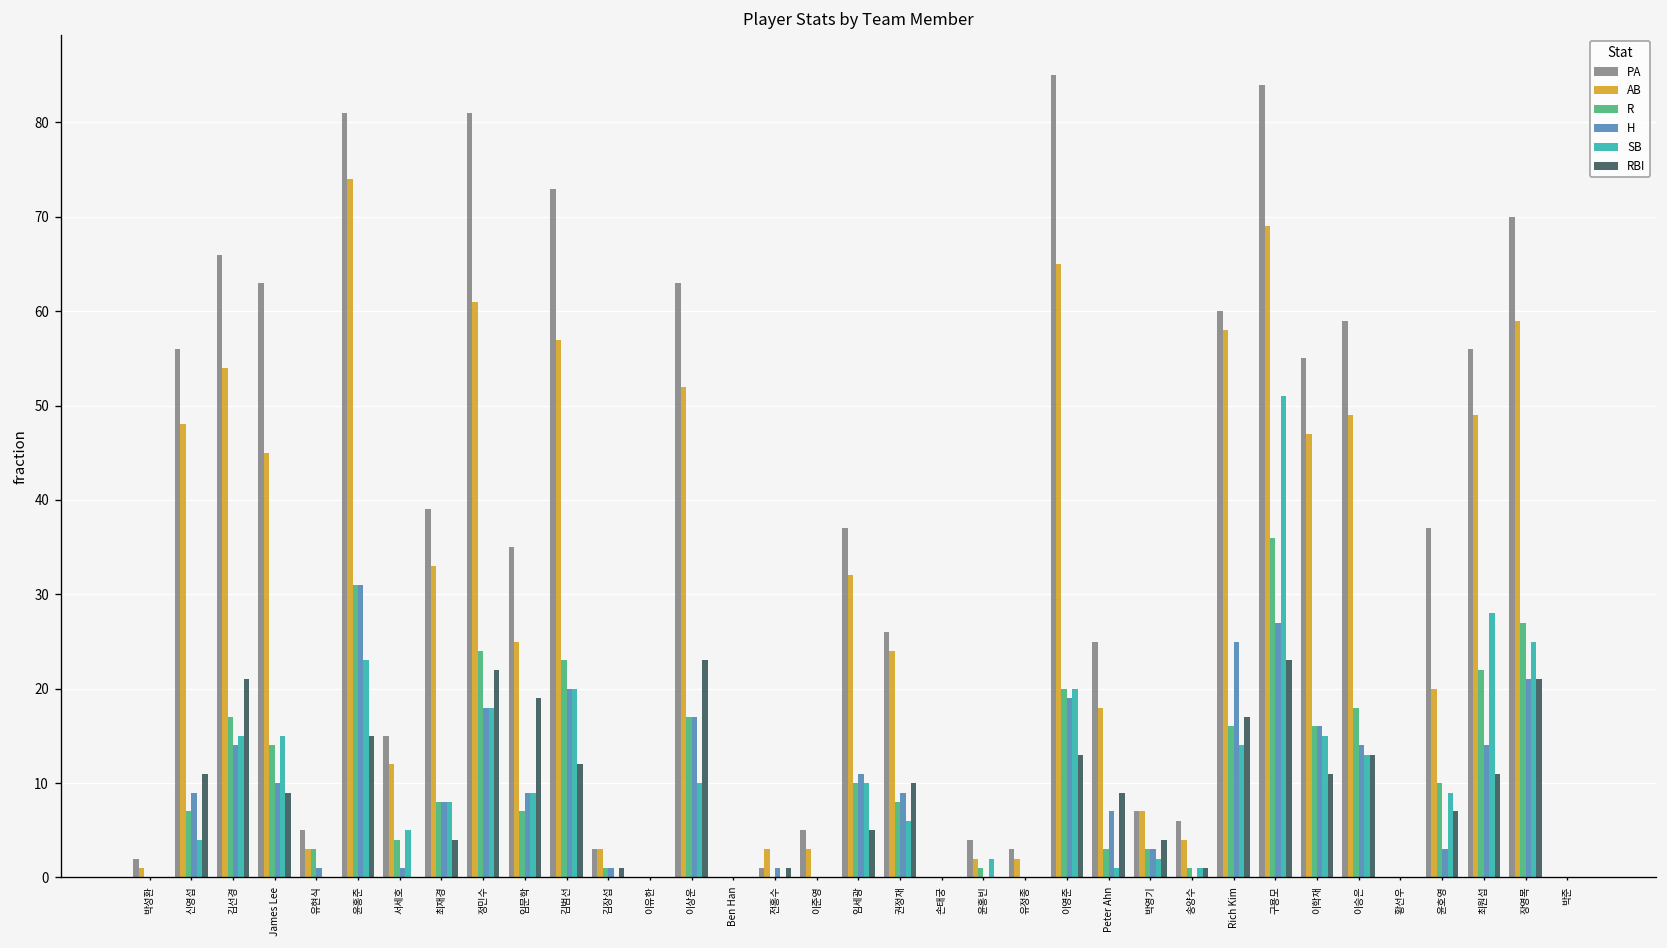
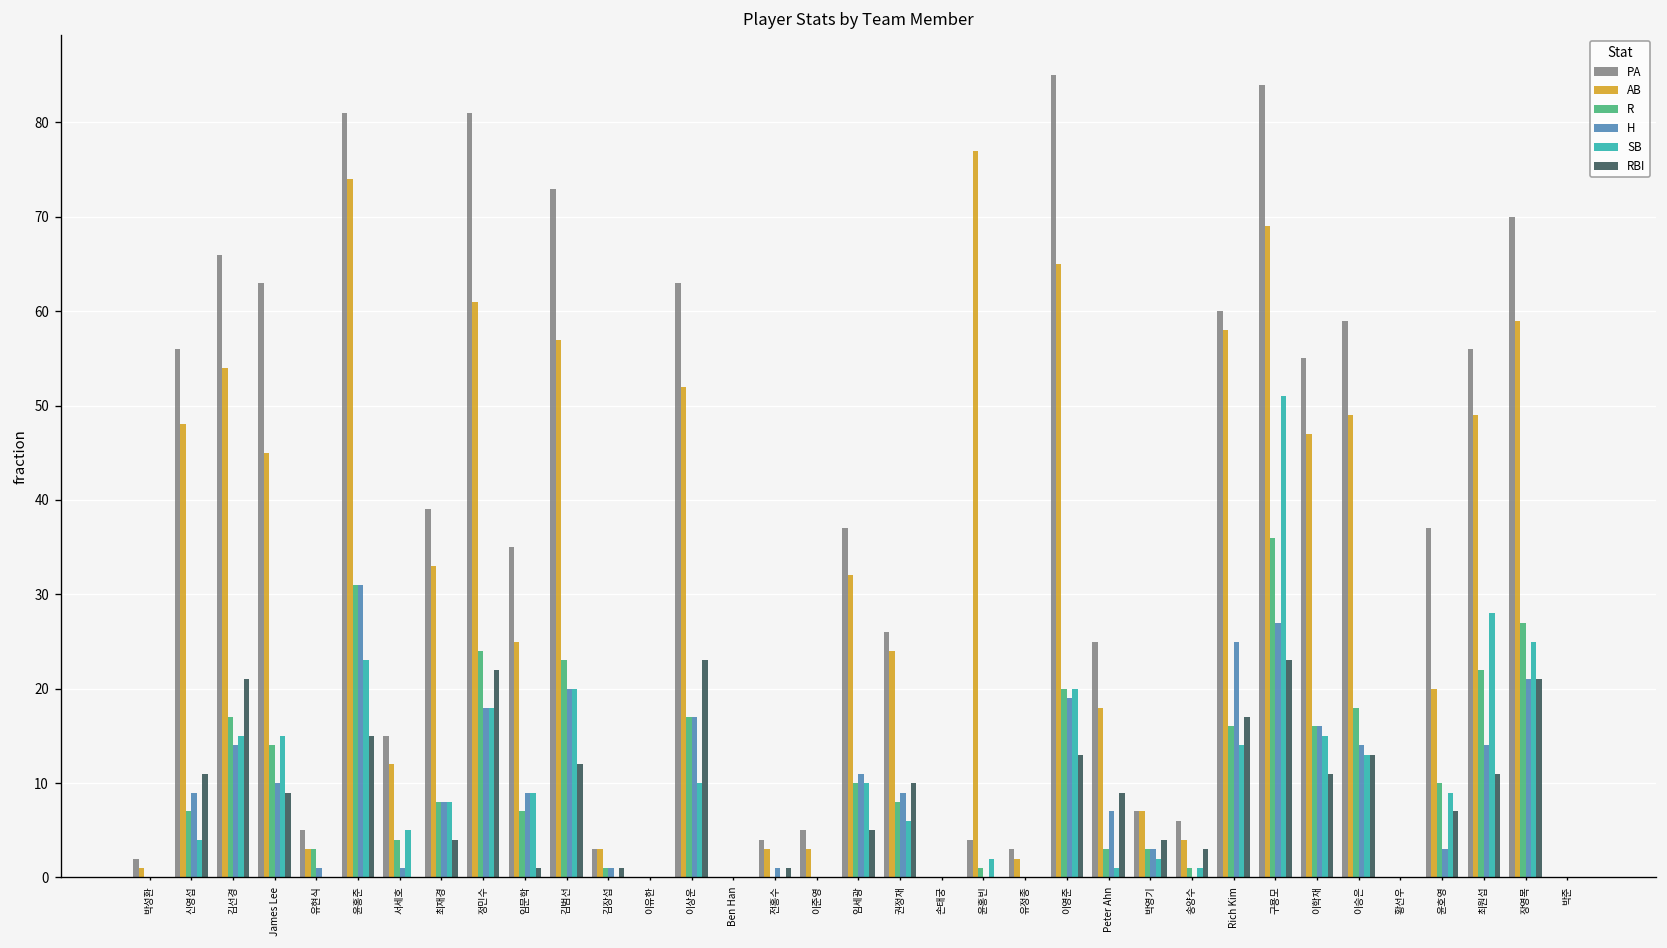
RBI, 임문학: 19 -> 1
PA, 전홍수: 1 -> 4
AB, 윤홍빈: 2 -> 77
RBI, 송양수: 1 -> 3
